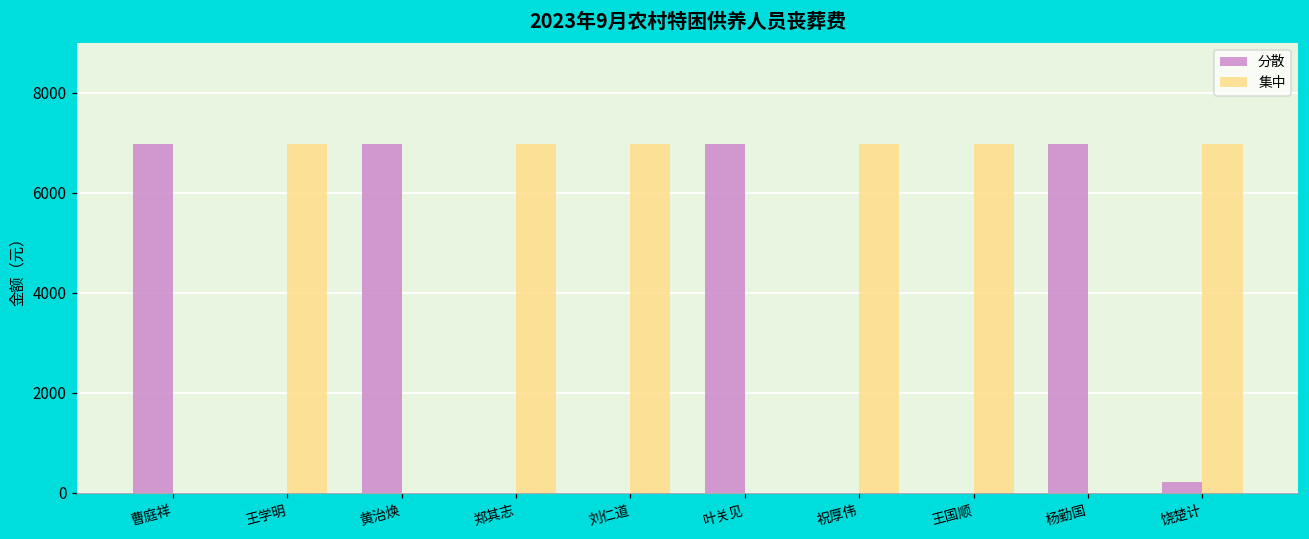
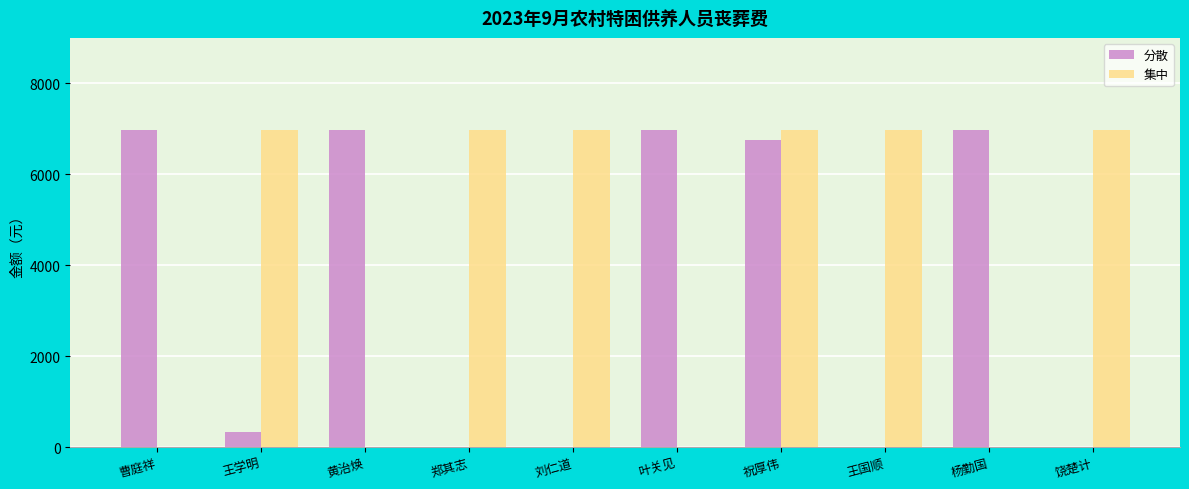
分散, 王学明: 0 -> 300
分散, 祝厚伟: 0 -> 6800
分散, 饶楚计: 200 -> 0
